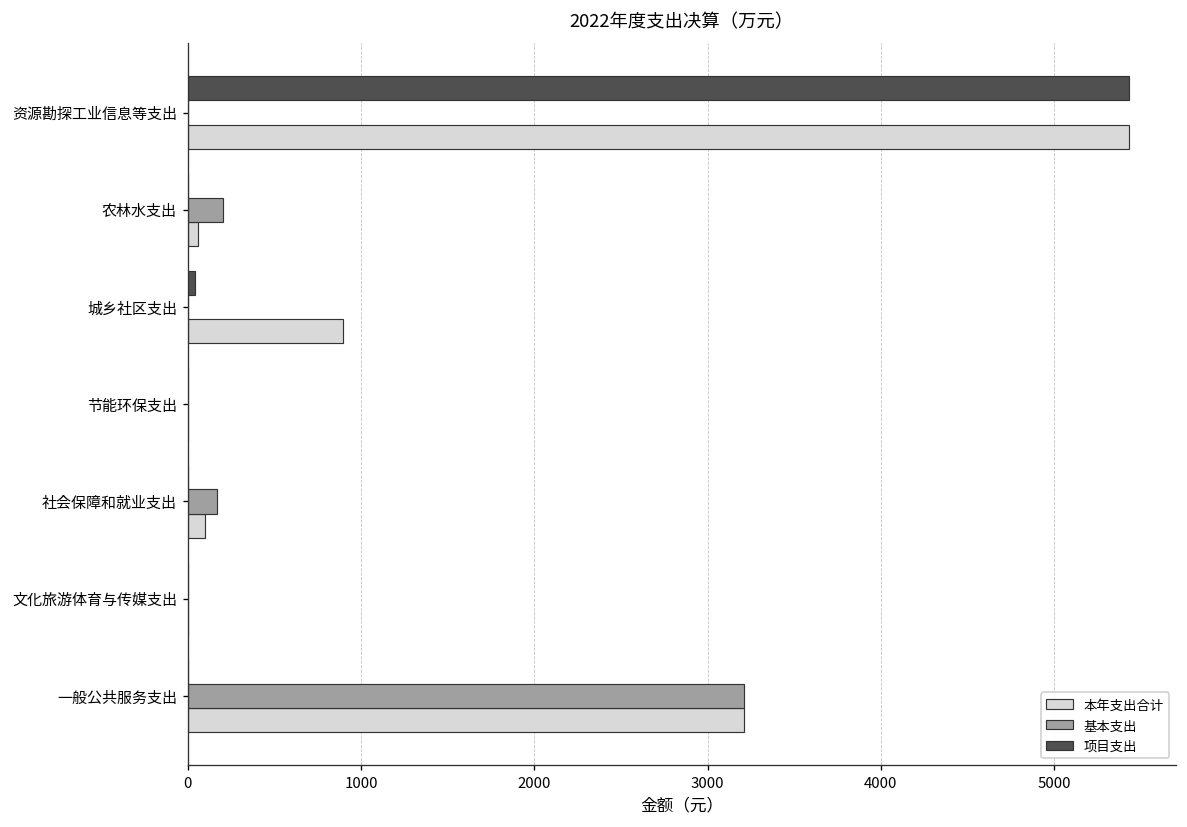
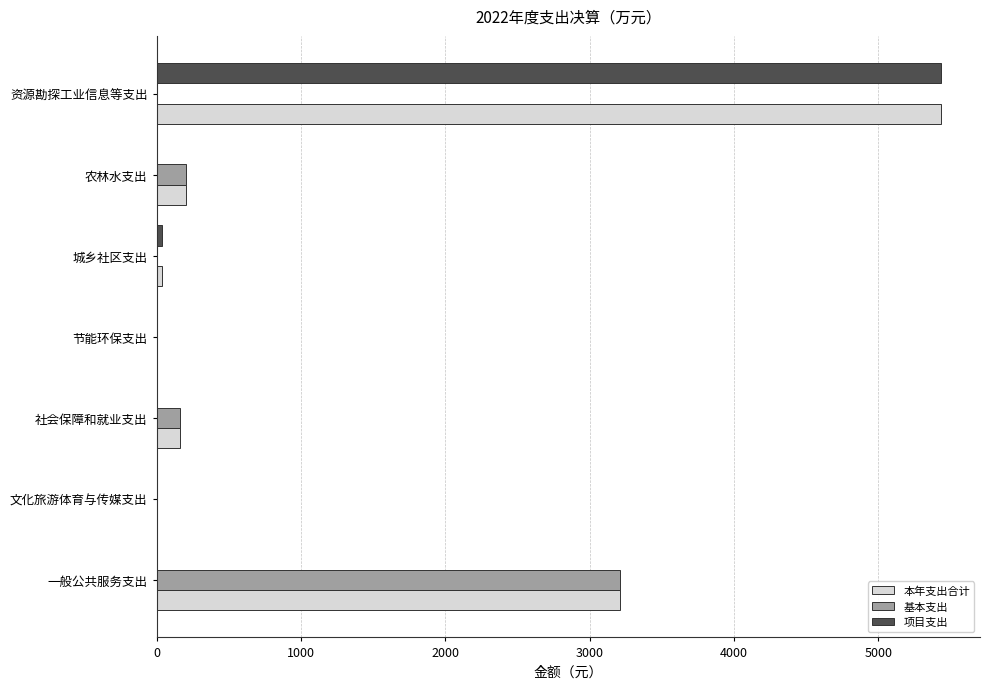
本年支出合计, 农林水支出: 60 -> 200
本年支出合计, 城乡社区支出: 900 -> 40
本年支出合计, 社会保障和就业支出: 100 -> 170
